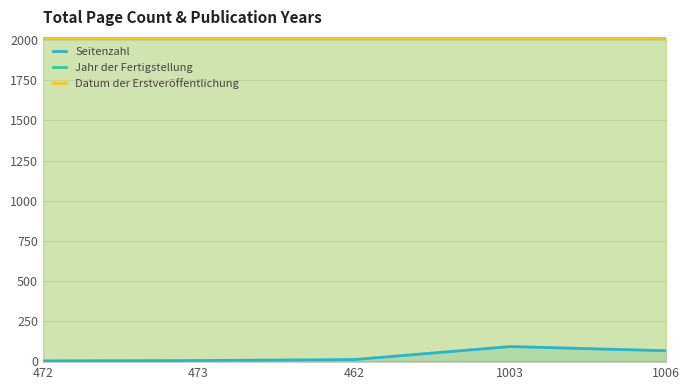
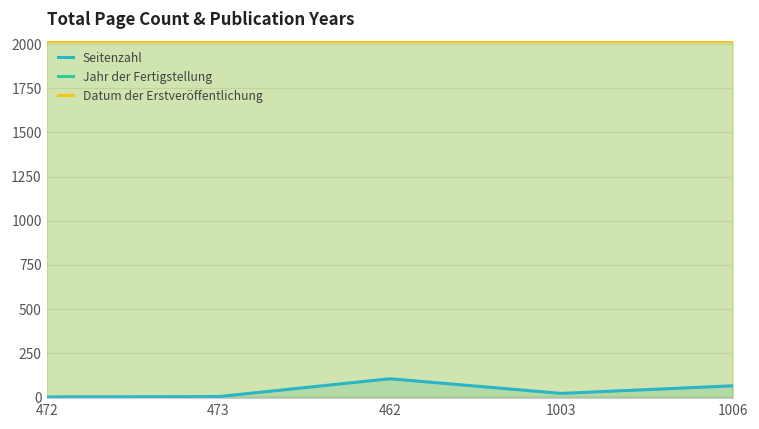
Seitenzahl, 462: 10 -> 110
Seitenzahl, 1003: 90 -> 20
